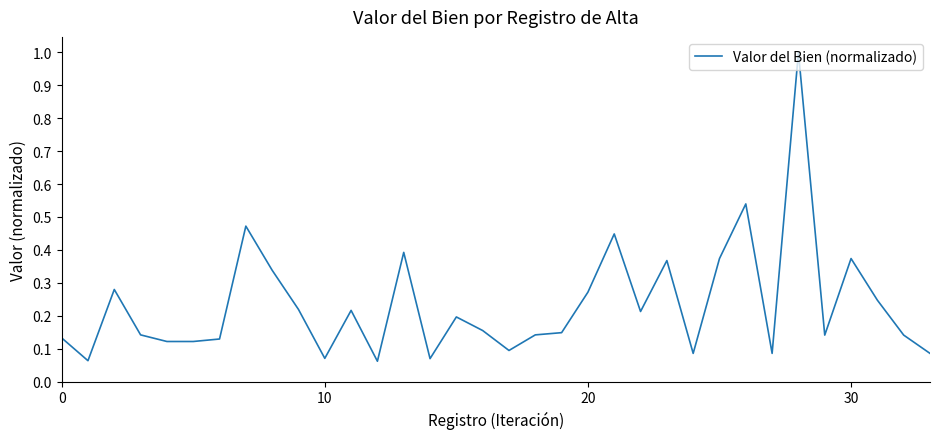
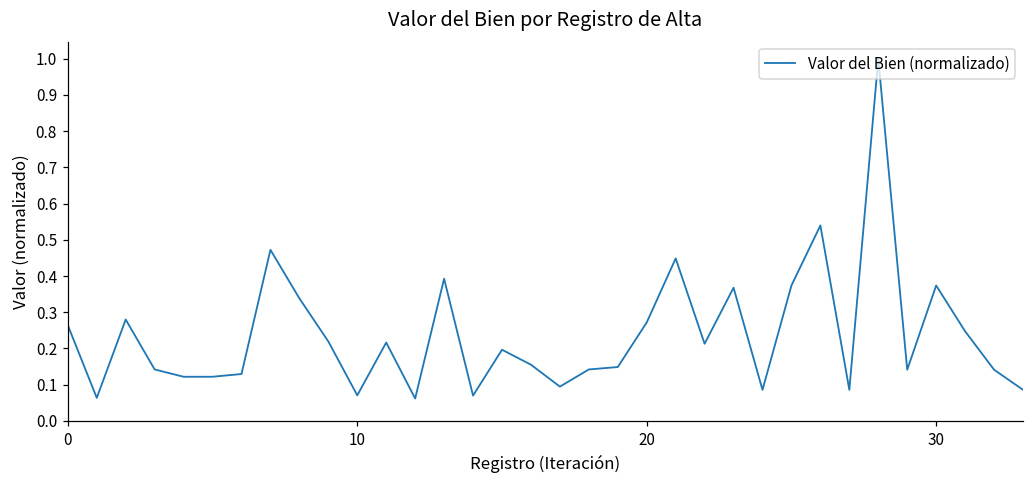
0: 0.13 -> 0.26
